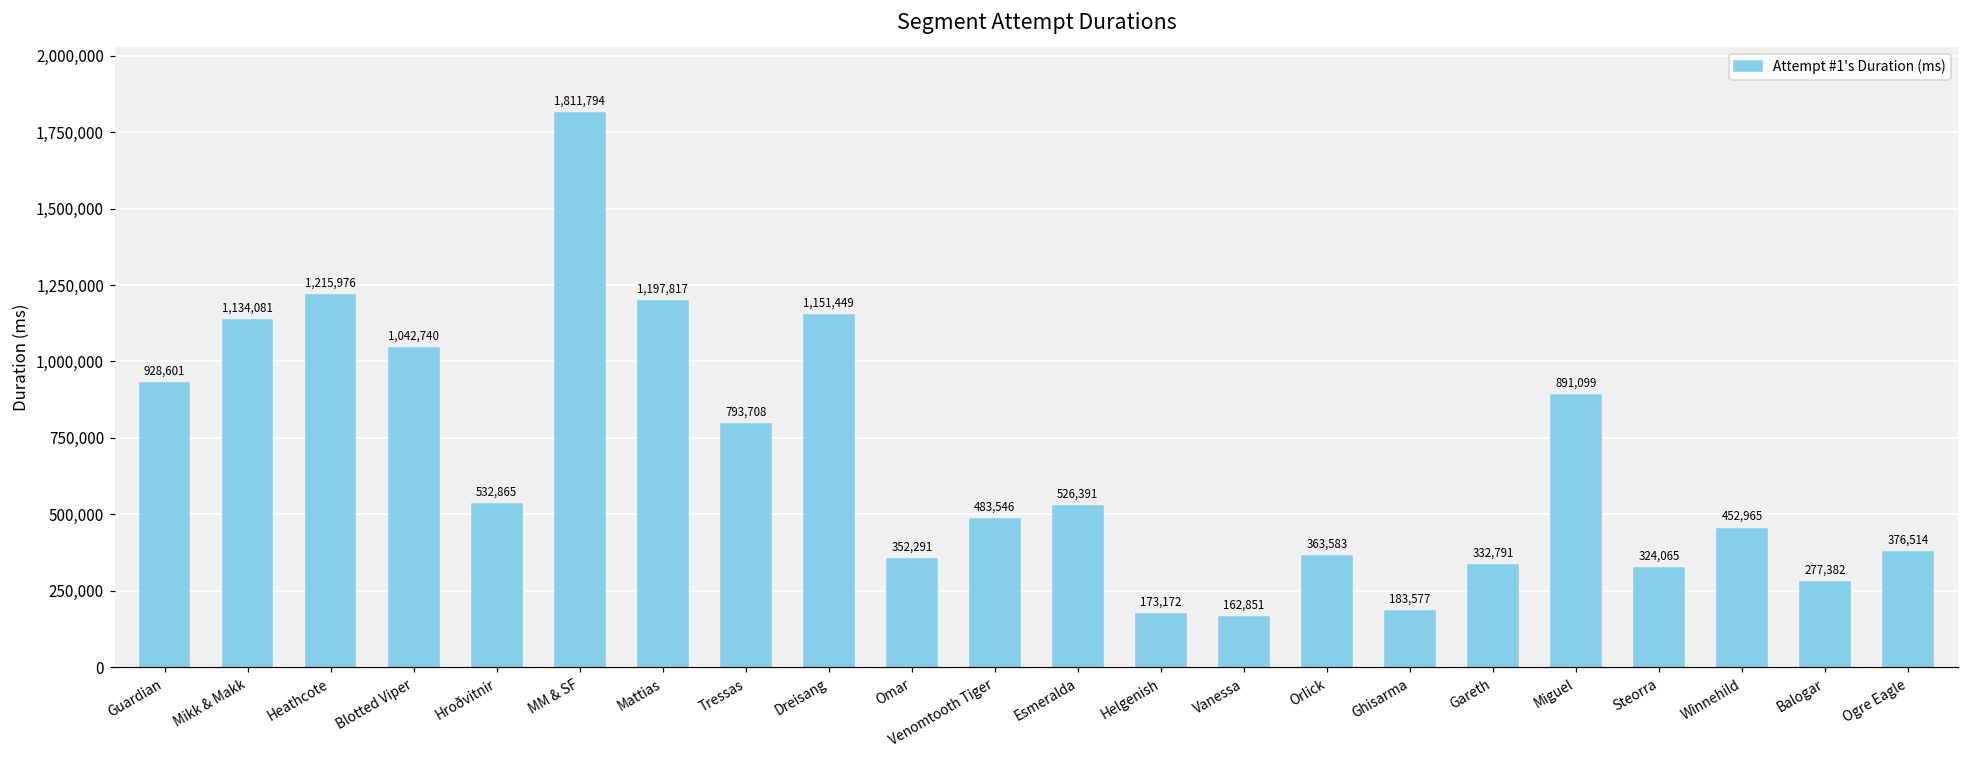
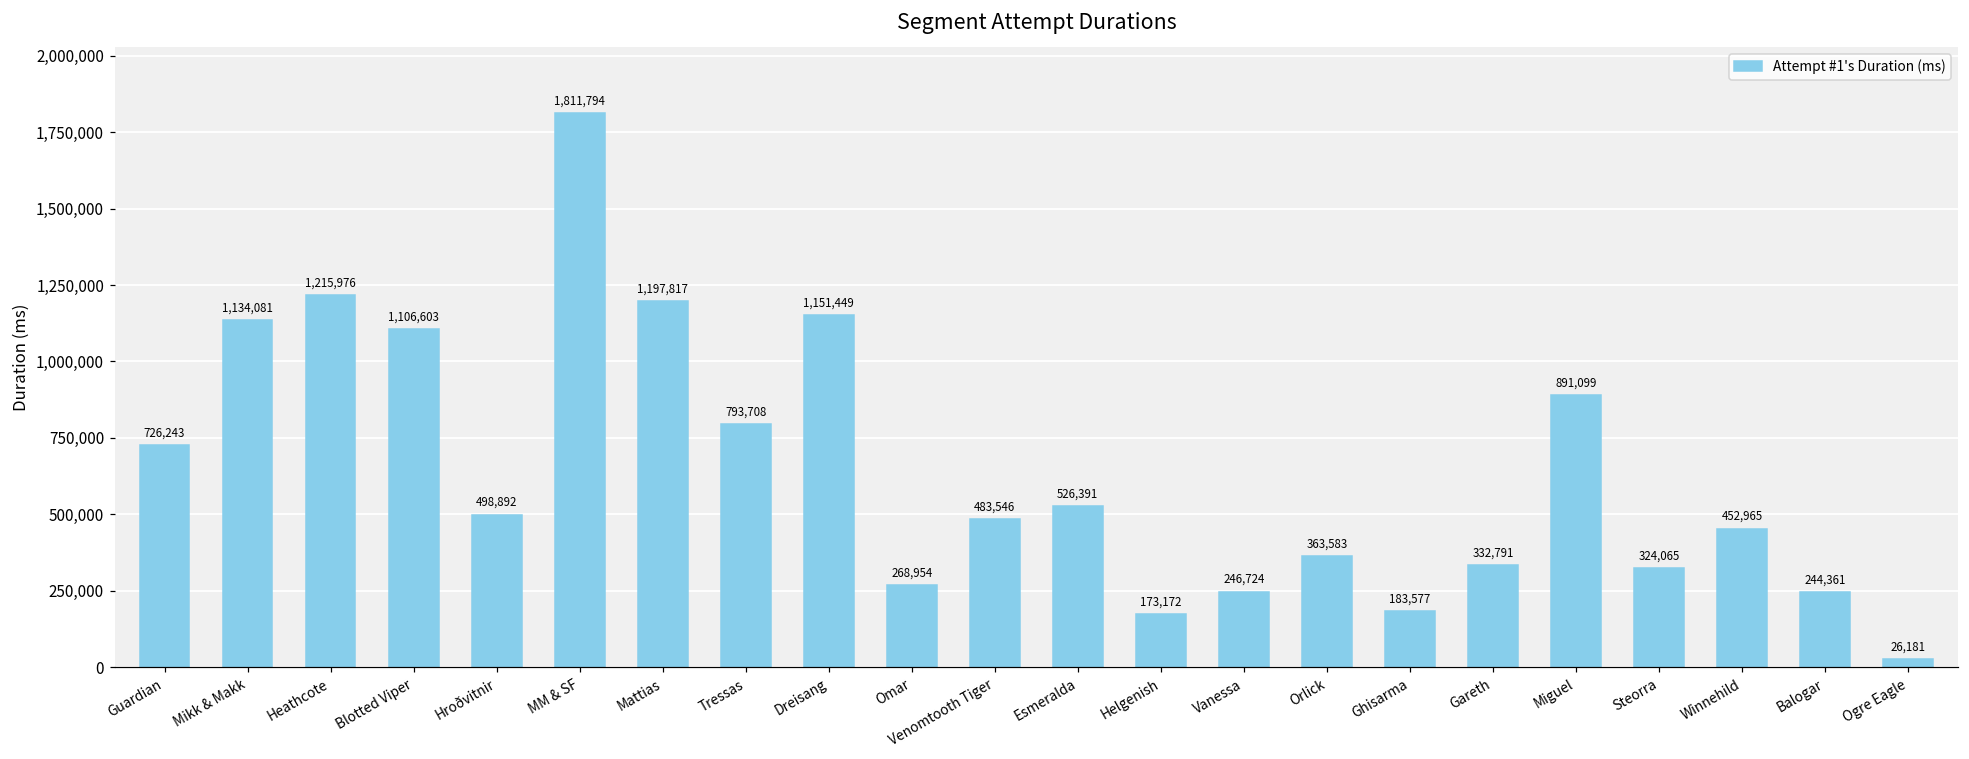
Guardian: 928,601 -> 726,243
Blotted Viper: 1,042,740 -> 1,106,603
Hroðvitnir: 532,865 -> 498,892
Omar: 352,291 -> 268,954
Vanessa: 162,851 -> 246,724
Balogar: 277,382 -> 244,361
Ogre Eagle: 376,514 -> 26,181
